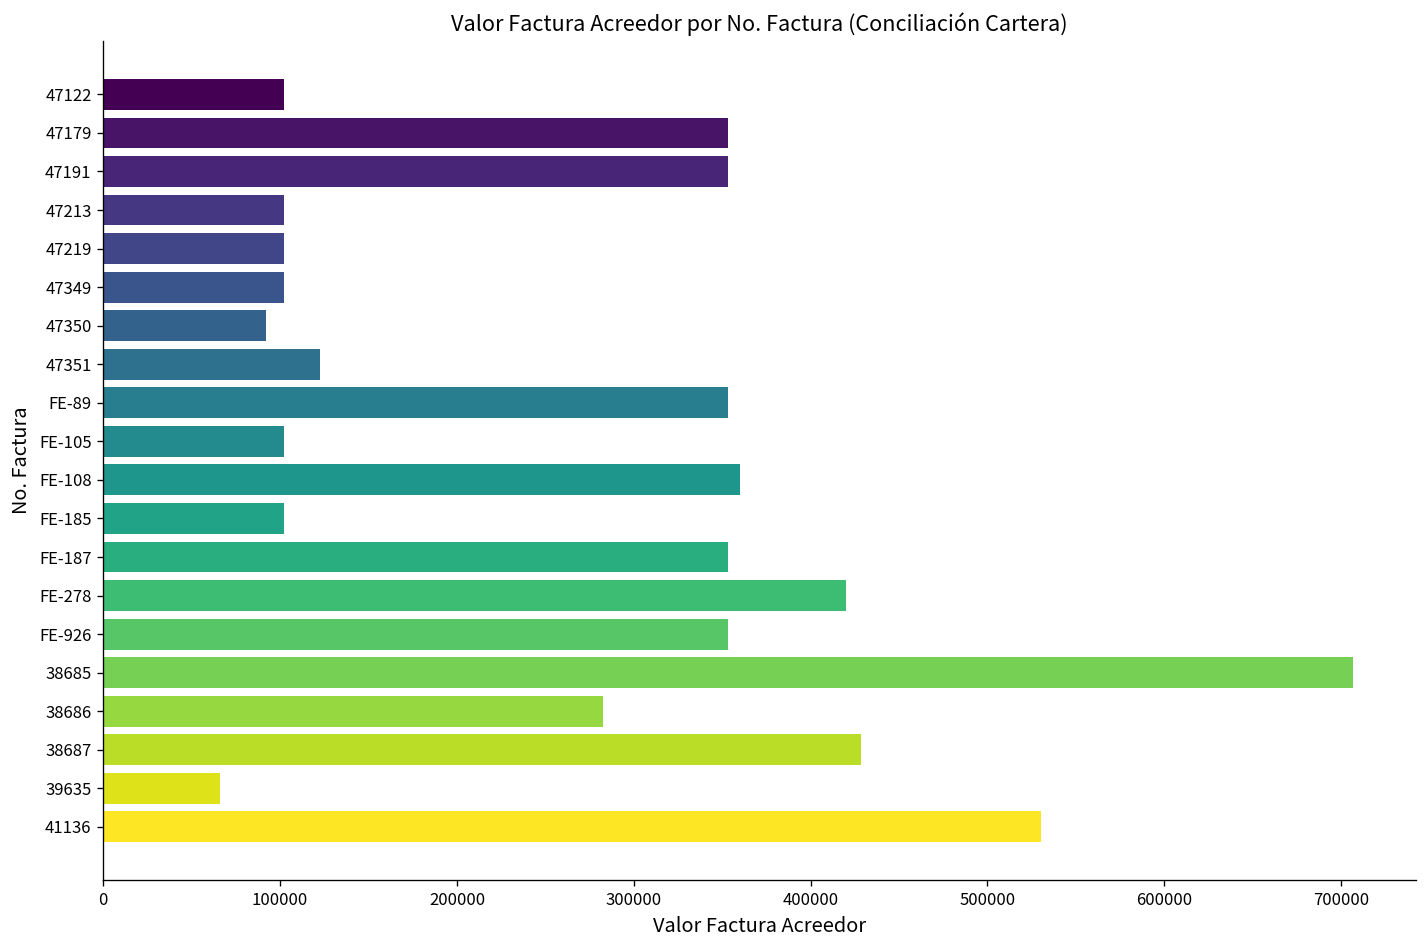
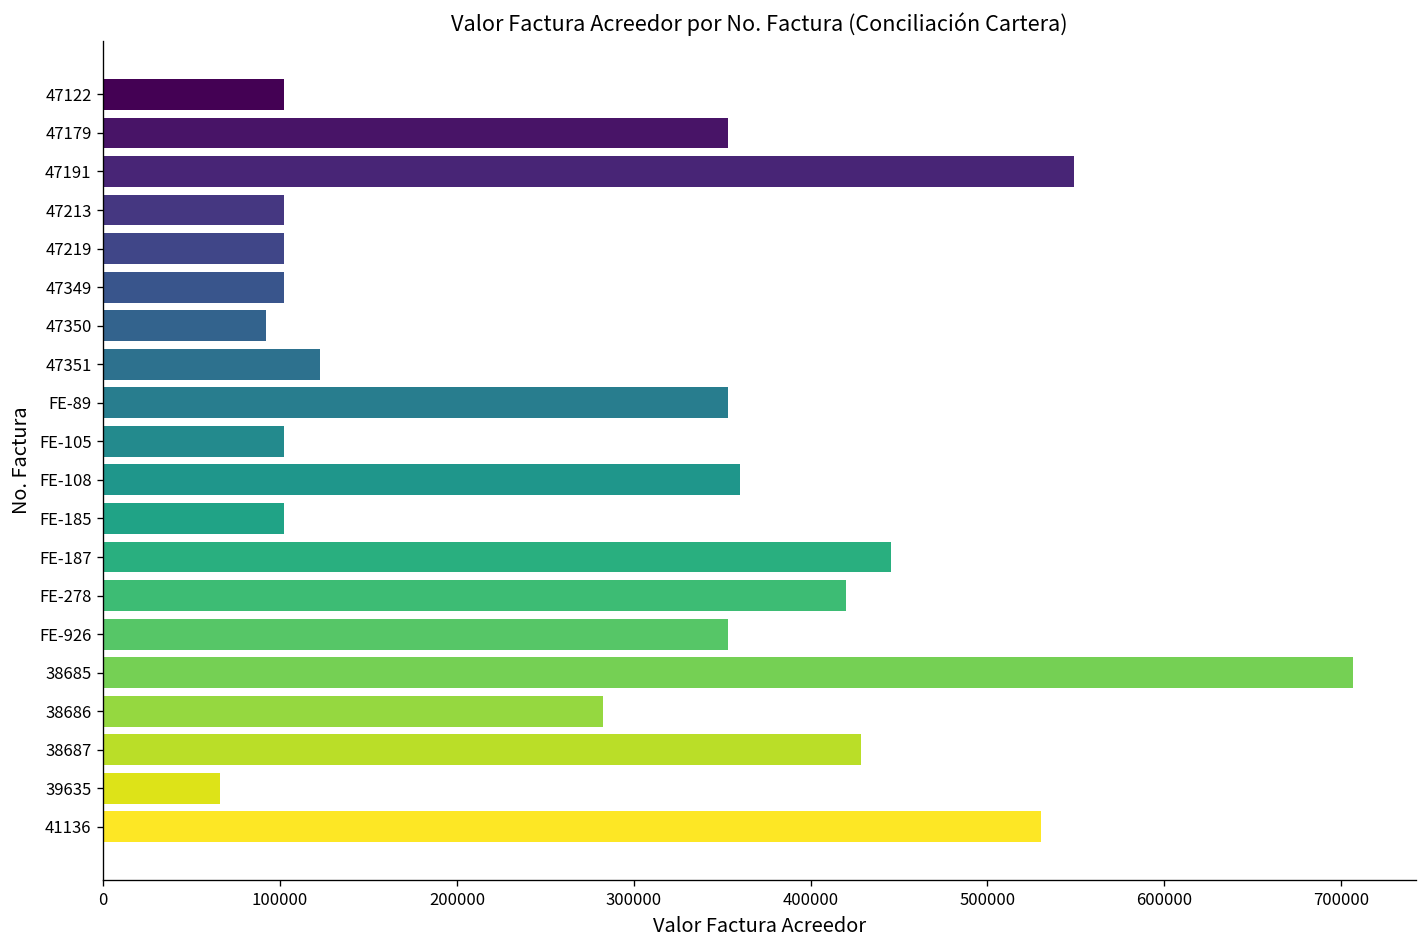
47191: 354000 -> 549000
FE-187: 354000 -> 445000
